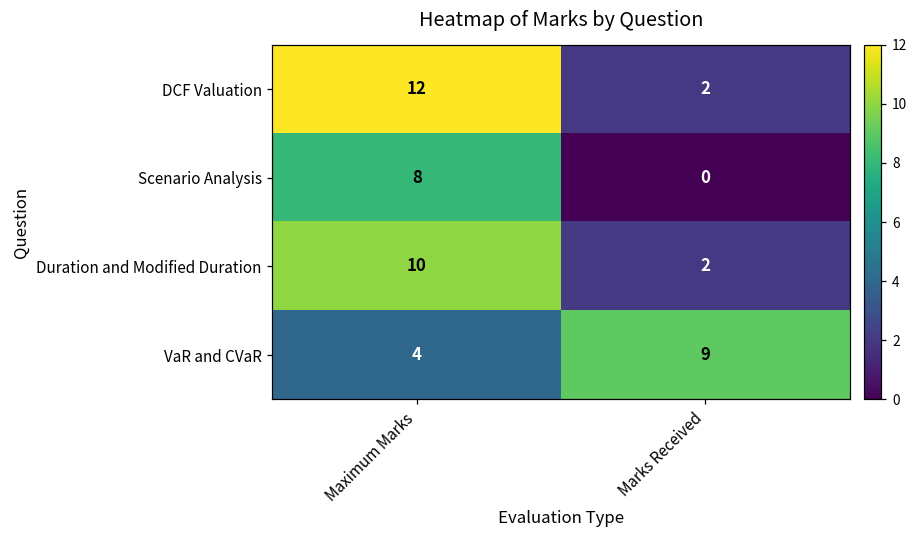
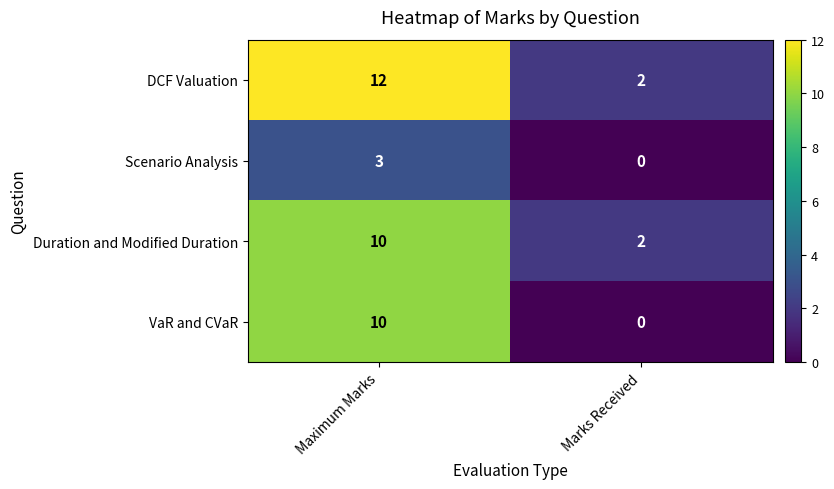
Scenario Analysis, Maximum Marks: 8 -> 3
VaR and CVaR, Maximum Marks: 4 -> 10
VaR and CVaR, Marks Received: 9 -> 0
